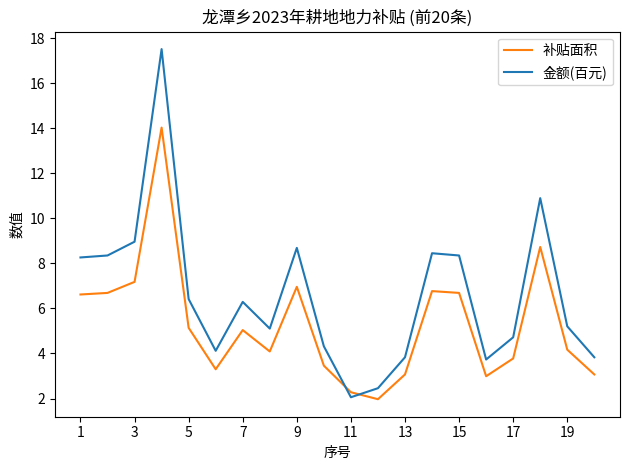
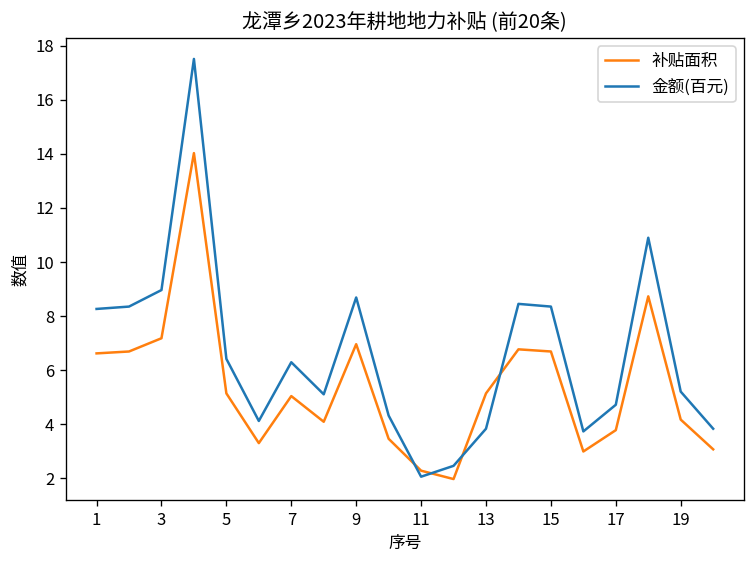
补贴面积, 13: 3.1 -> 5.1
